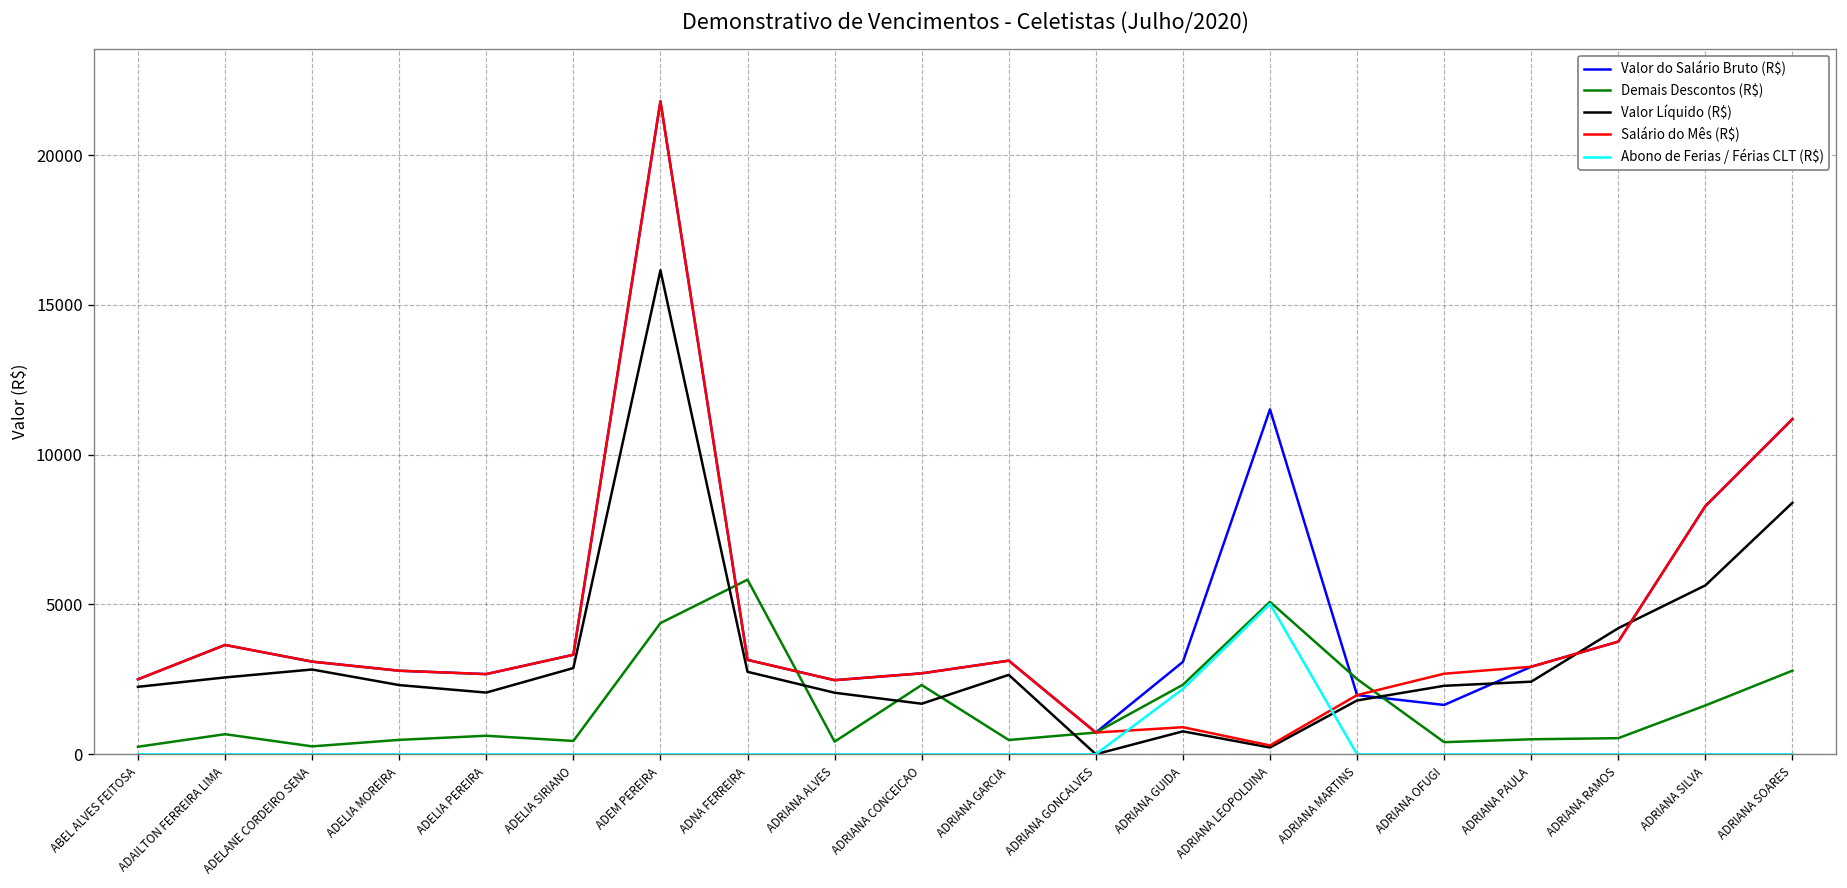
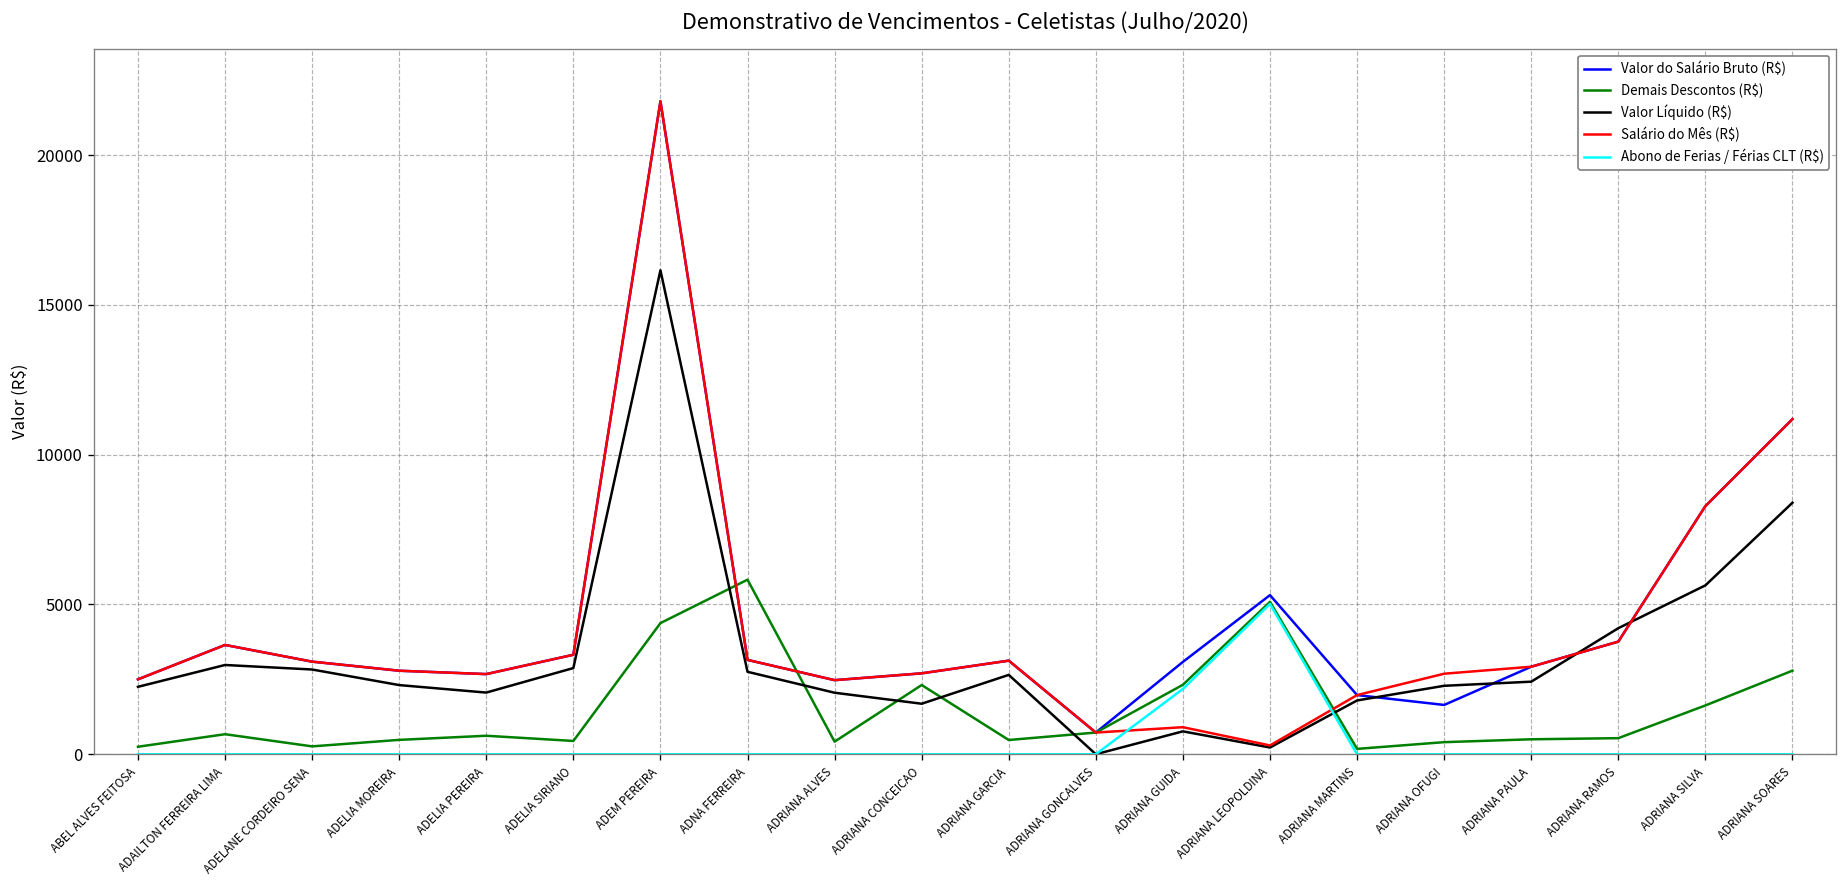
Valor Líquido (R$), ADAILTON FERREIRA LIMA: 2600 -> 3000
Valor do Salário Bruto (R$), ADRIANA LEOPOLDINA: 11500 -> 5300
Demais Descontos (R$), ADRIANA MARTINS: 2500 -> 200
